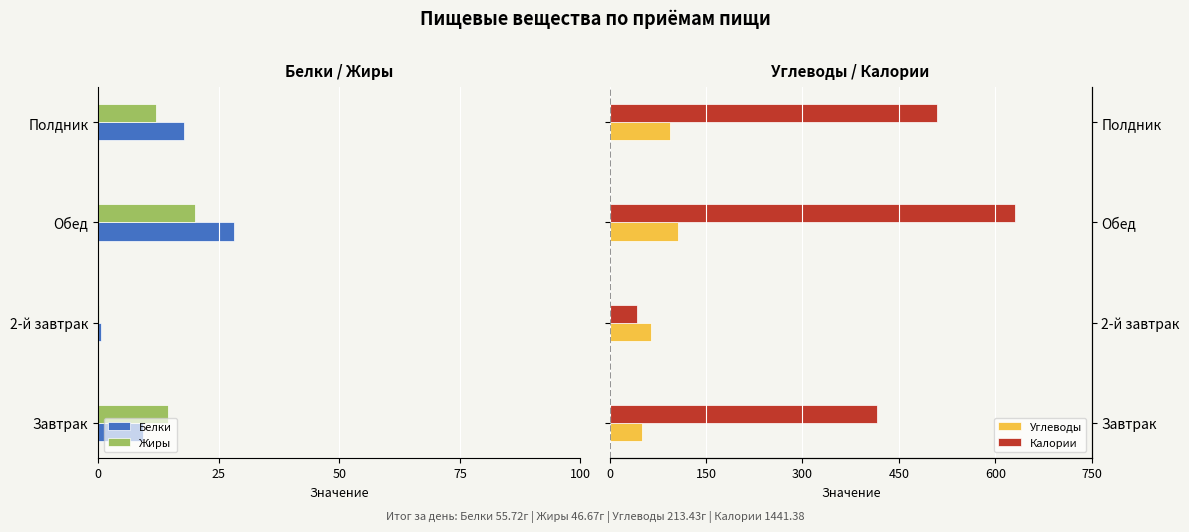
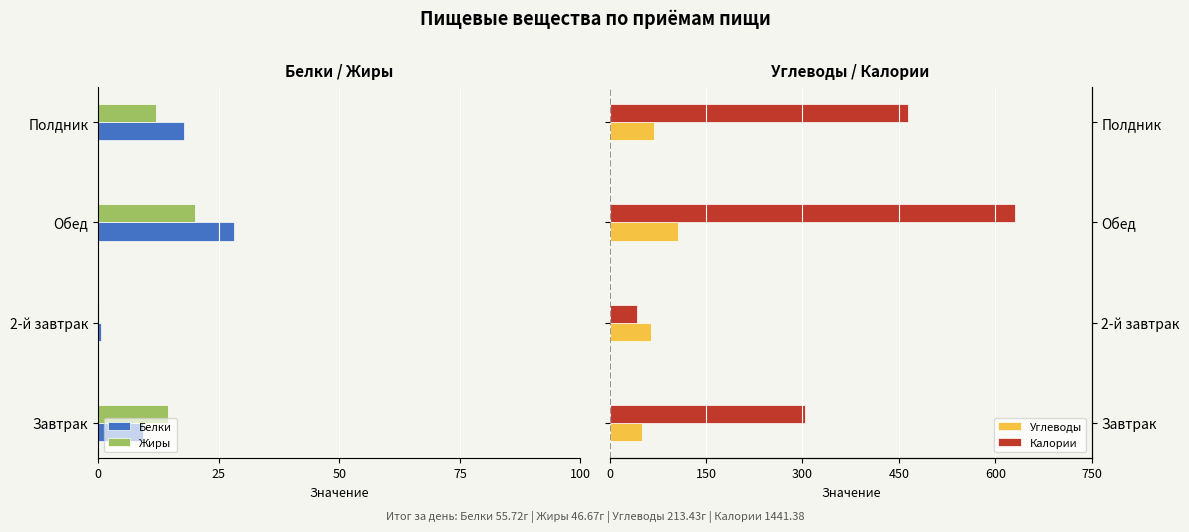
Углеводы / Калории, Калории, Полдник: 510 -> 460
Углеводы / Калории, Углеводы, Полдник: 90 -> 70
Углеводы / Калории, Калории, Завтрак: 420 -> 300
